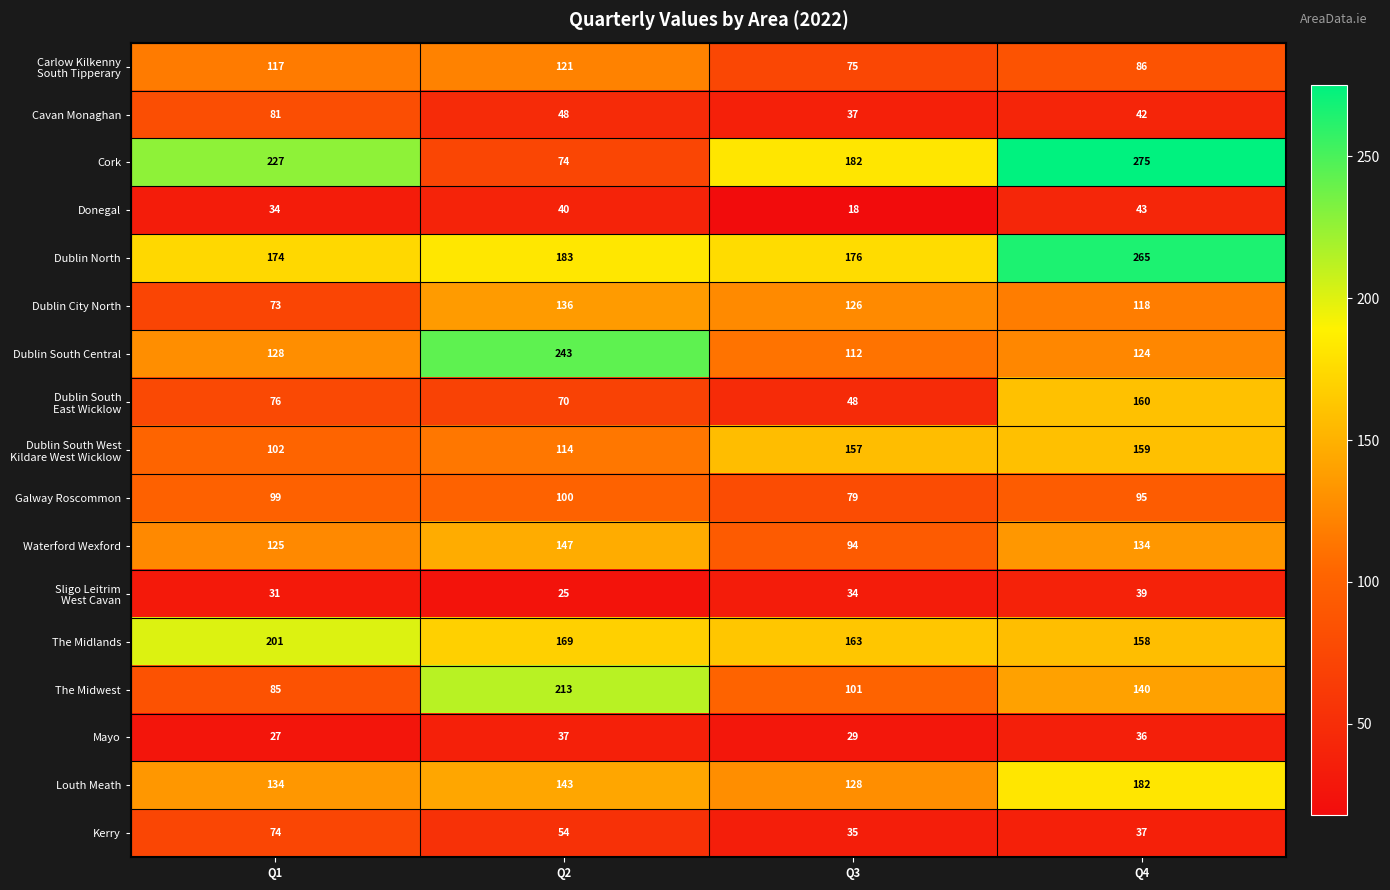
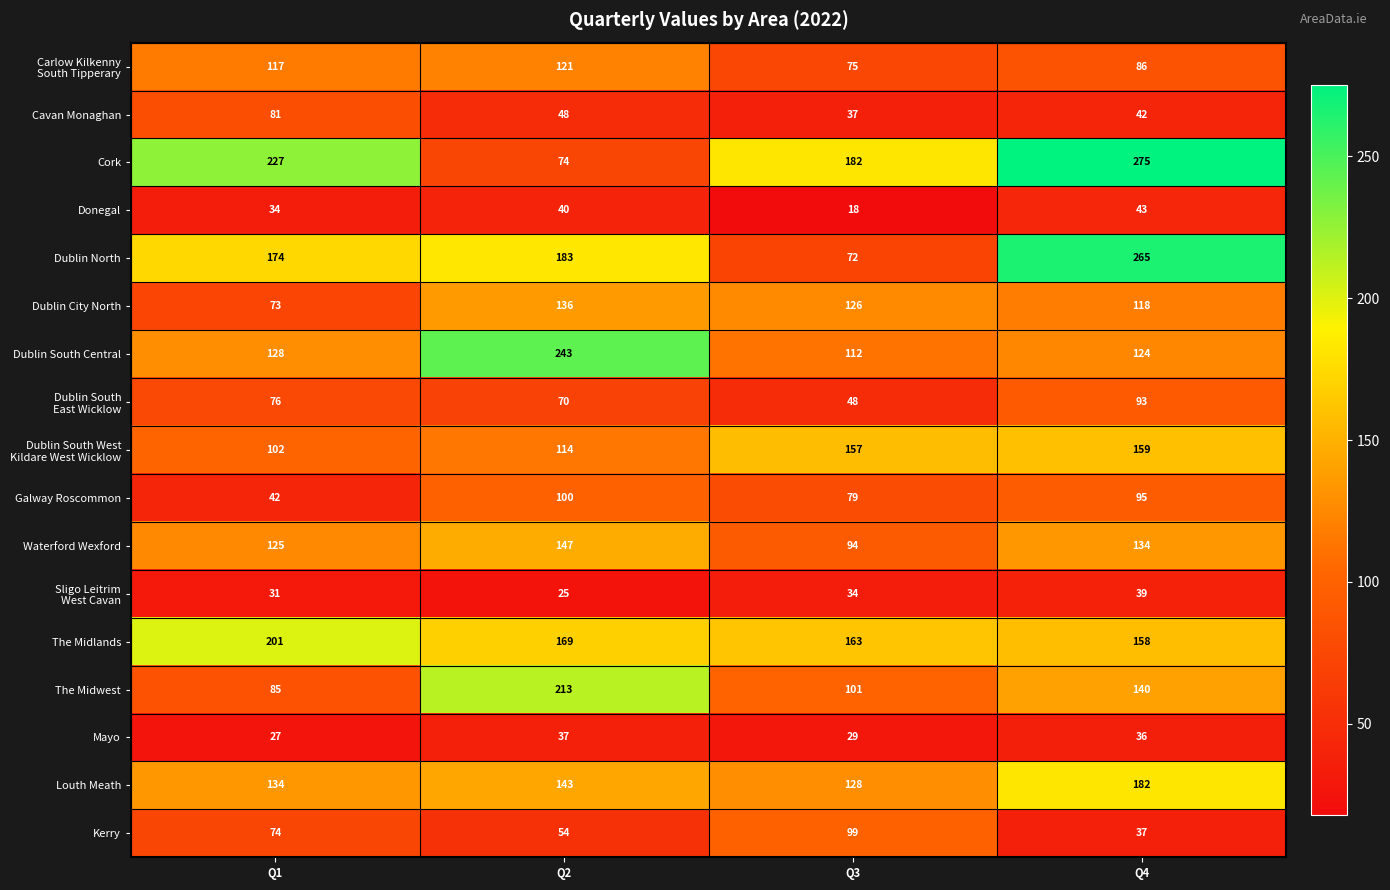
Dublin North, Q3: 176 -> 72
Dublin South East Wicklow, Q4: 160 -> 93
Galway Roscommon, Q1: 99 -> 42
Kerry, Q3: 35 -> 99
